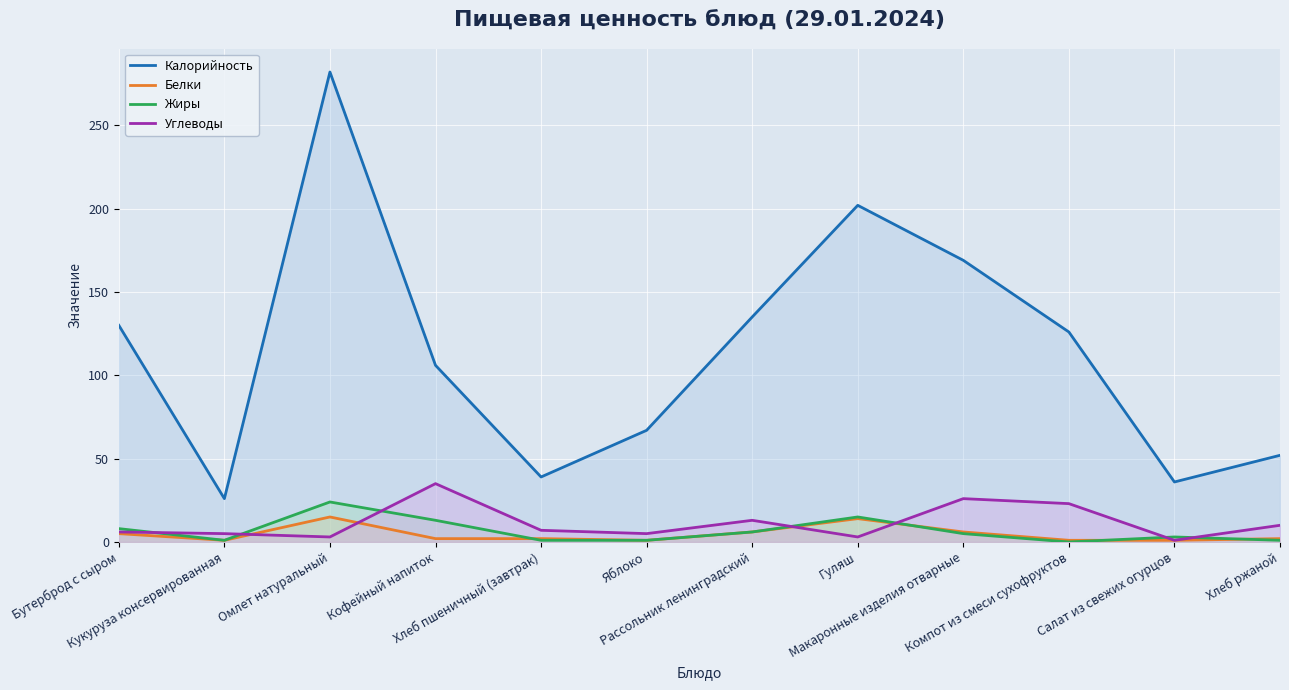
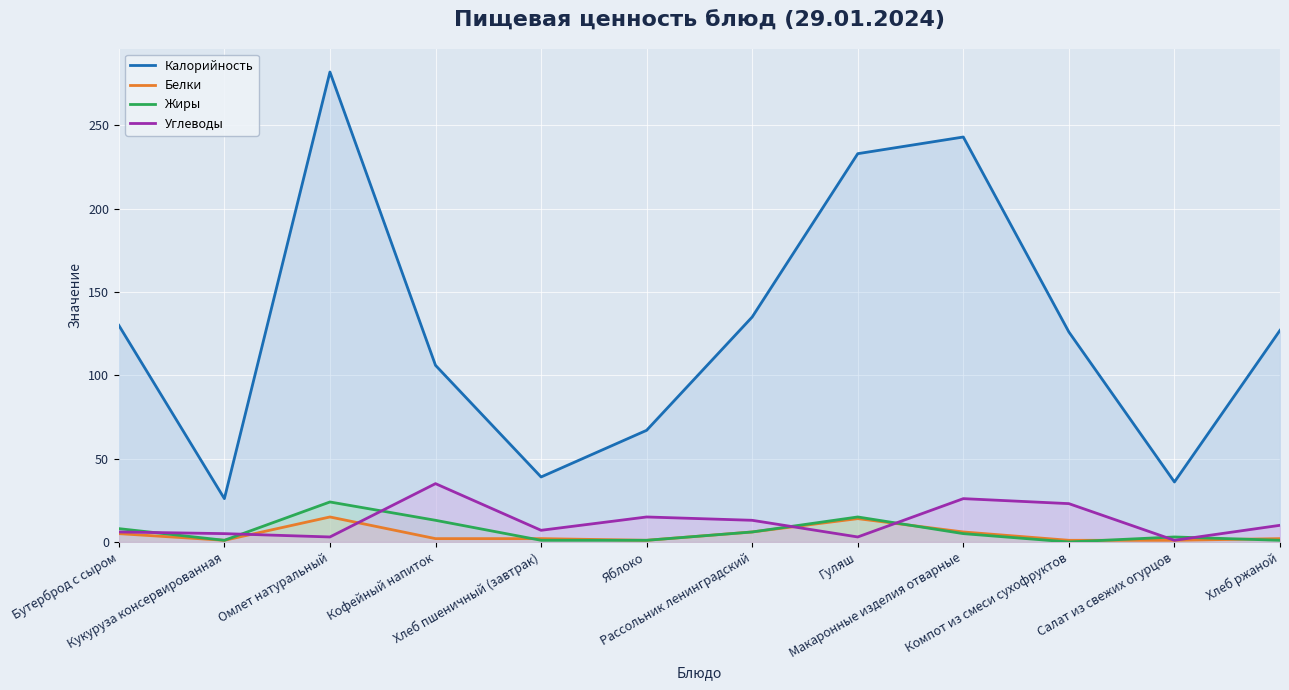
Углеводы, Яблоко: 5 -> 15
Калорийность, Гуляш: 202 -> 233
Калорийность, Макаронные изделия отварные: 169 -> 243
Калорийность, Хлеб ржаной: 52 -> 127
